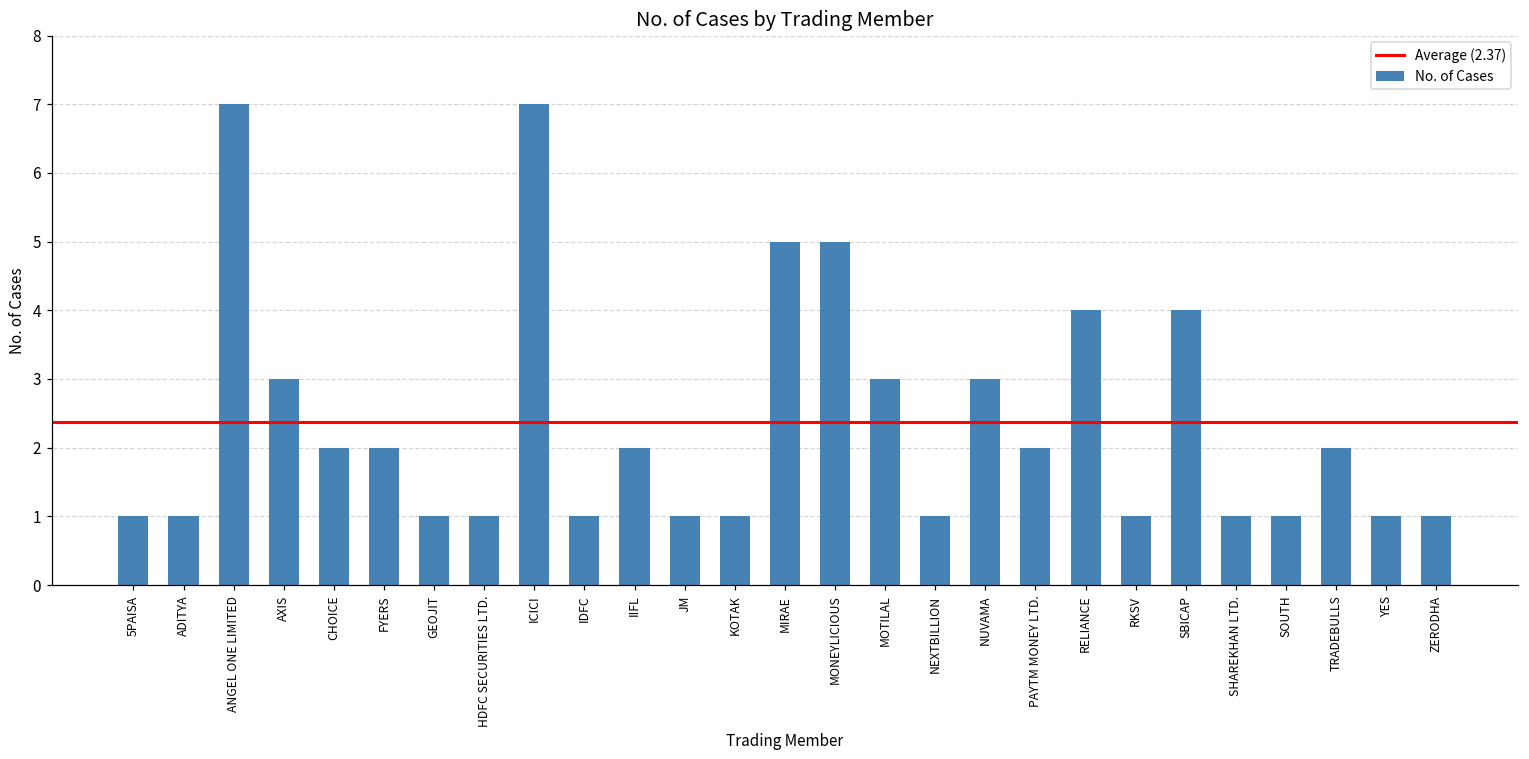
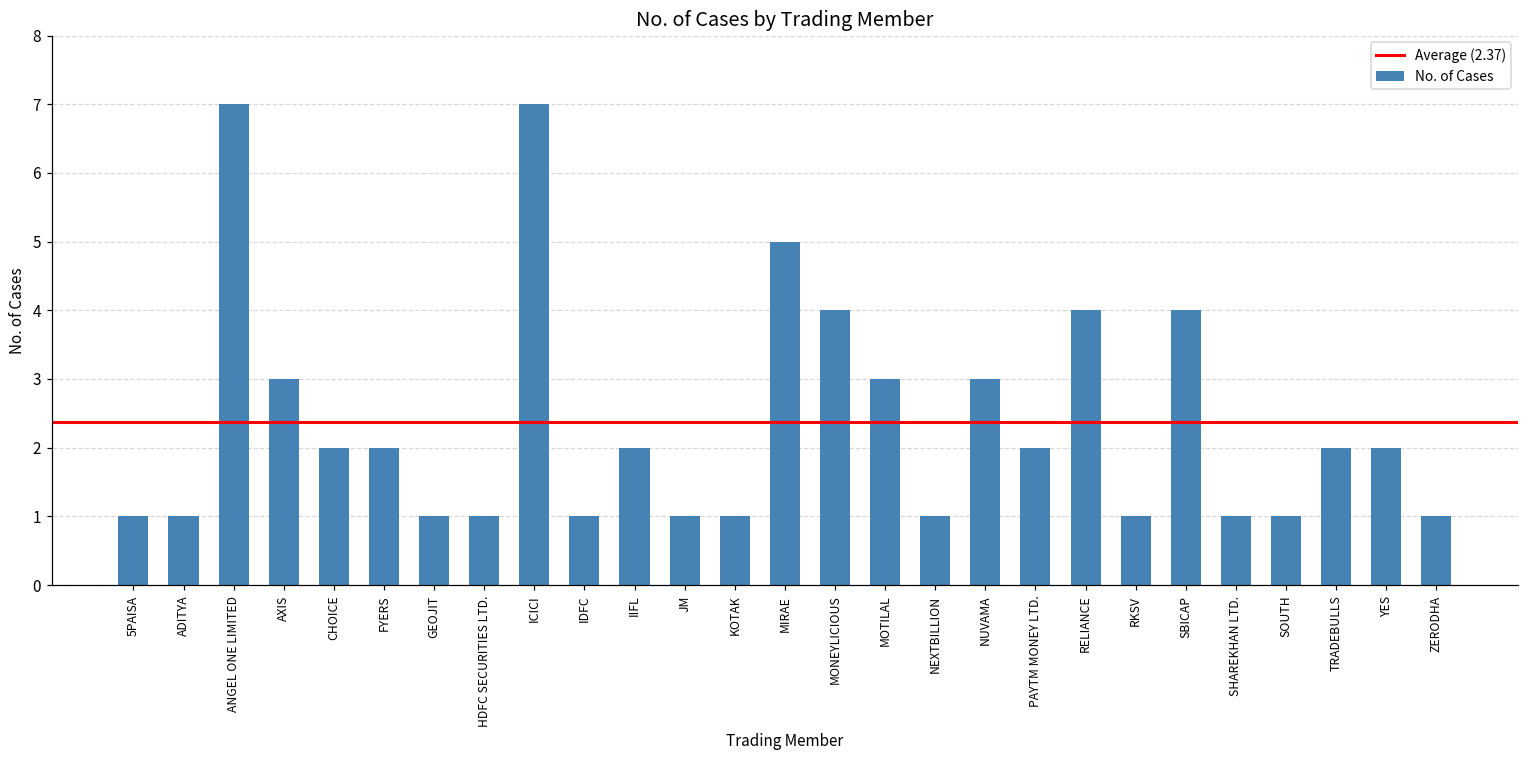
MONEYLICIOUS: 5 -> 4
YES: 1 -> 2
